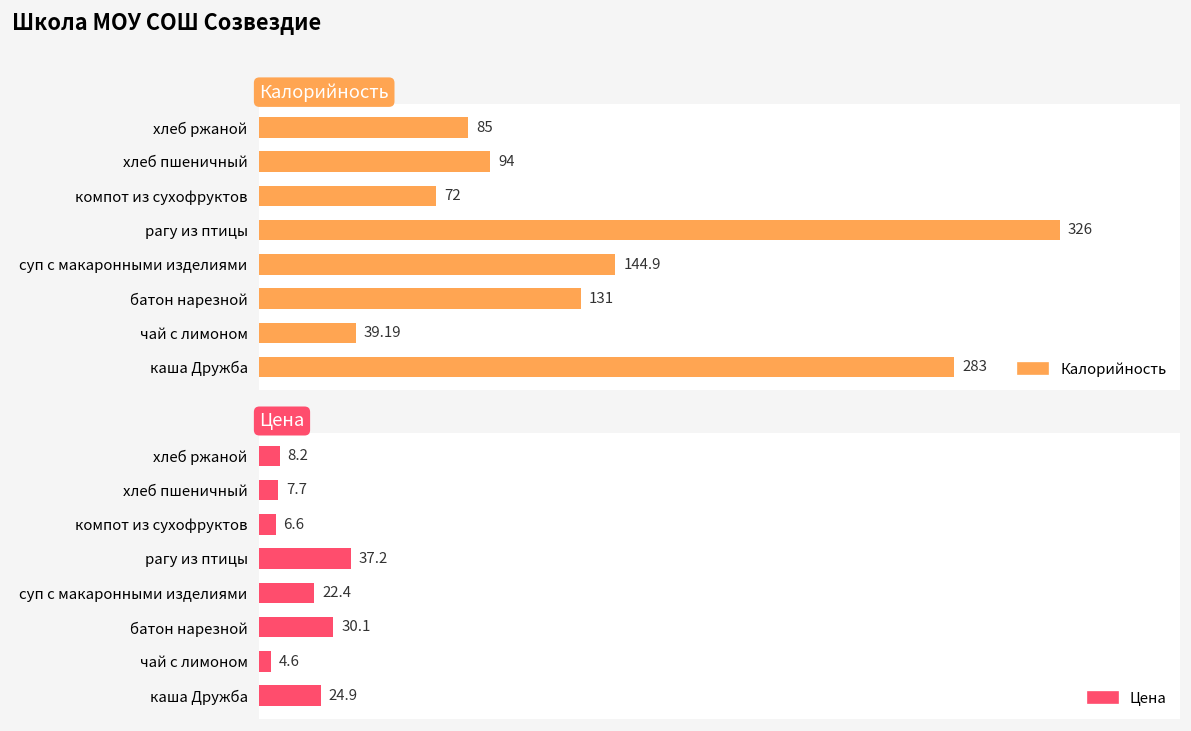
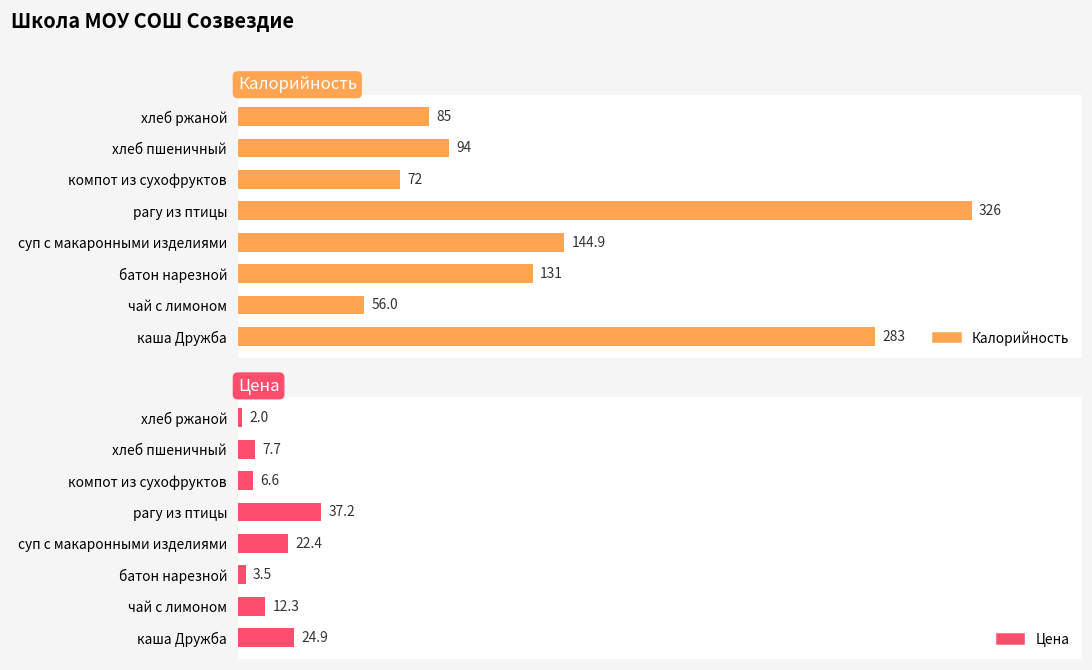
Калорийность, чай с лимоном: 39.19 -> 56.0
Цена, хлеб ржаной: 8.2 -> 2.0
Цена, батон нарезной: 30.1 -> 3.5
Цена, чай с лимоном: 4.6 -> 12.3
